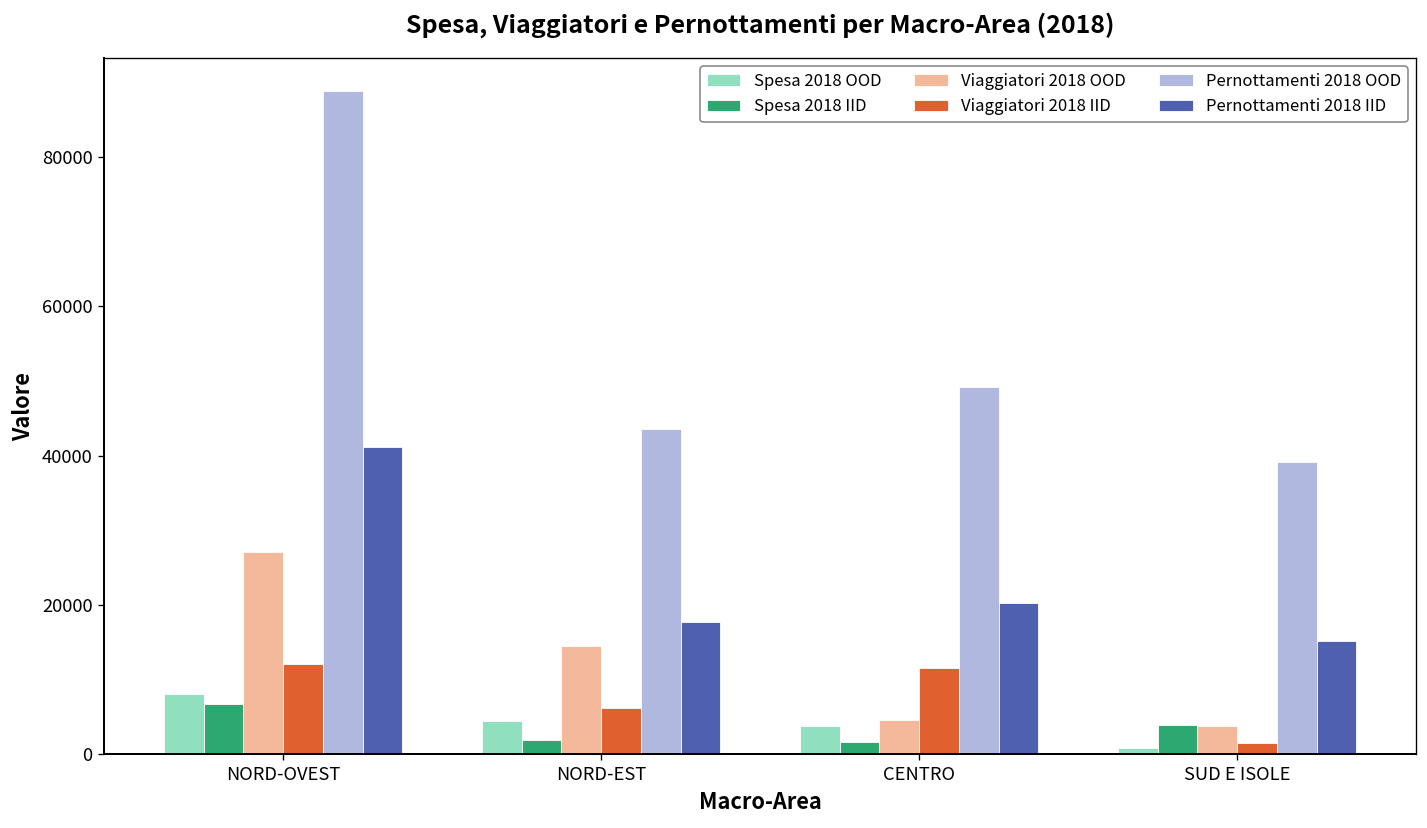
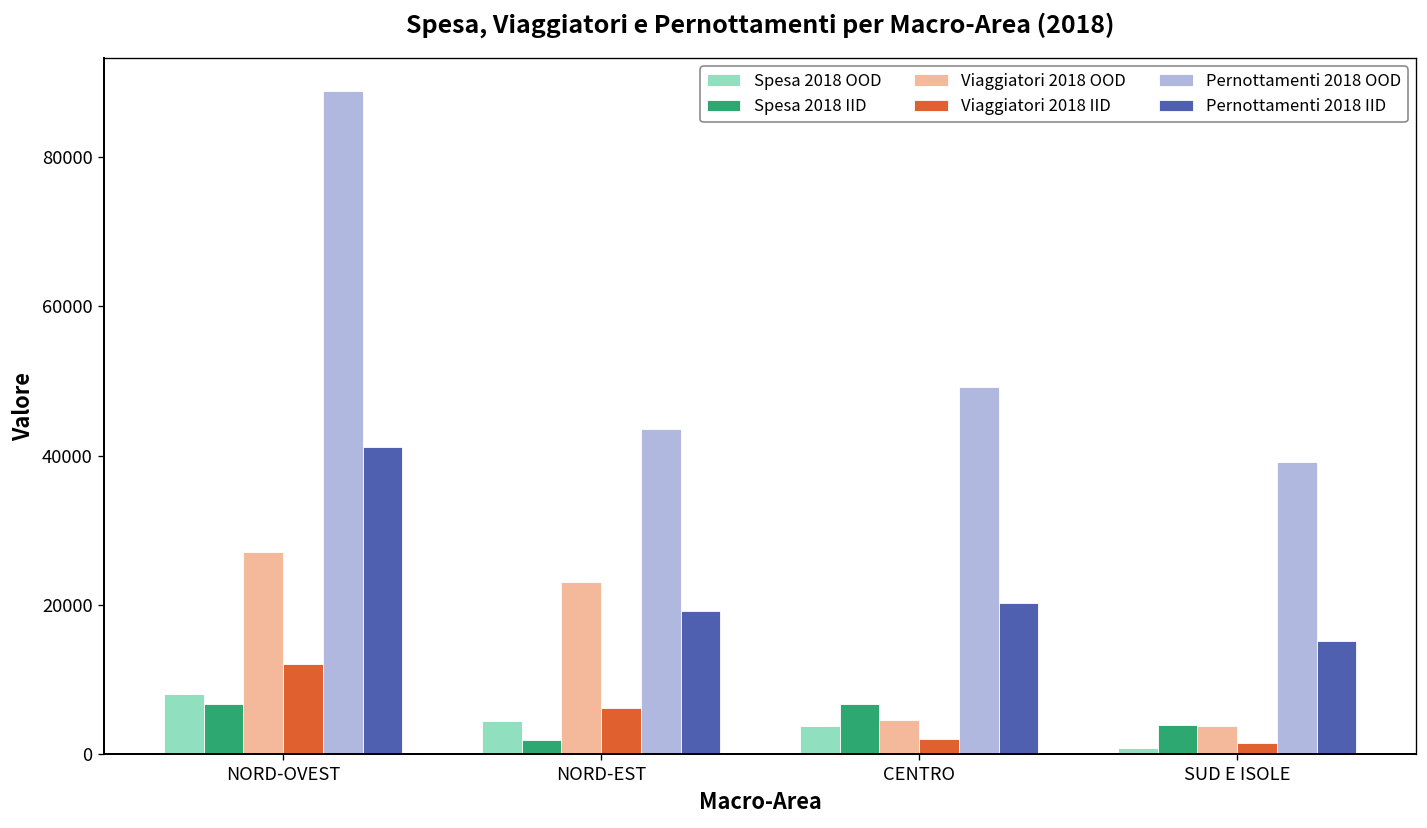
Viaggiatori 2018 OOD, NORD-EST: 14000 -> 23000
Pernottamenti 2018 IID, NORD-EST: 18000 -> 19000
Spesa 2018 IID, CENTRO: 2000 -> 7000
Viaggiatori 2018 IID, CENTRO: 12000 -> 2000
